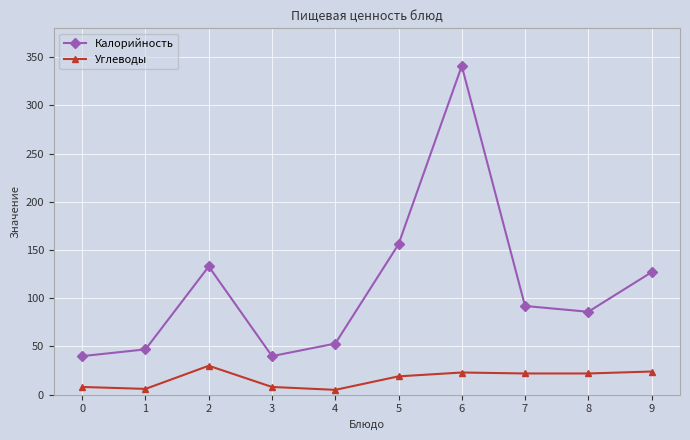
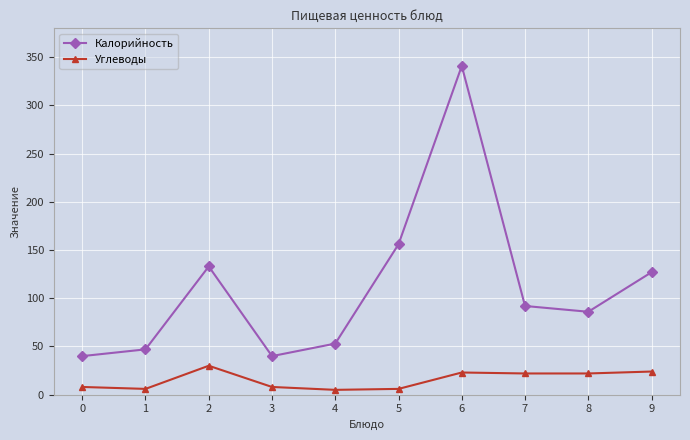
Углеводы, 5: 20 -> 10
